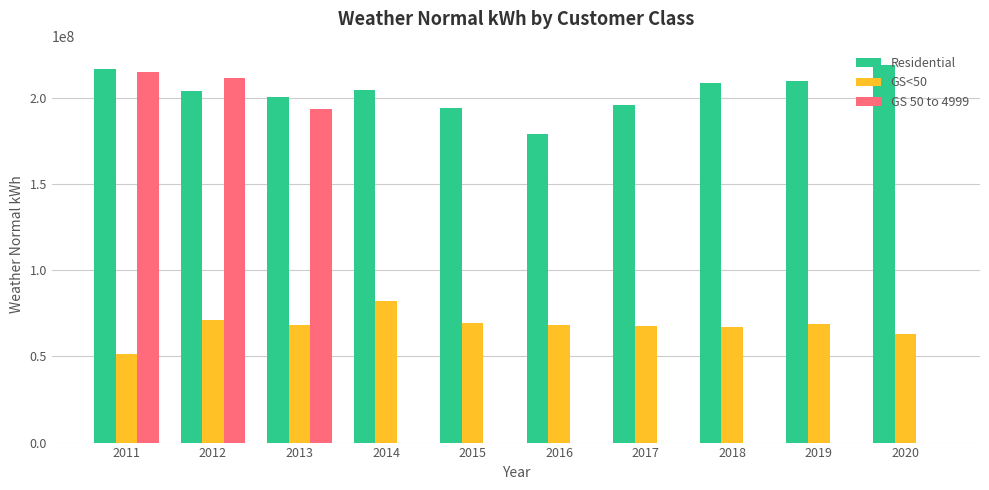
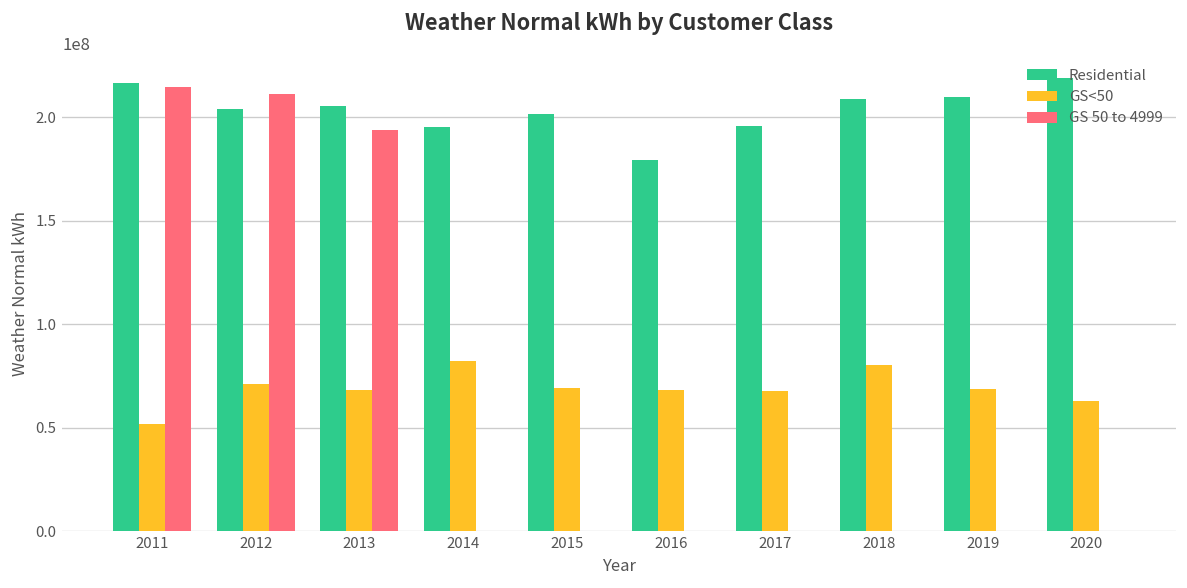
Residential, 2013: 200000000 -> 205000000
Residential, 2014: 204000000 -> 195000000
Residential, 2015: 194000000 -> 201000000
GS<50, 2018: 67000000 -> 80000000
